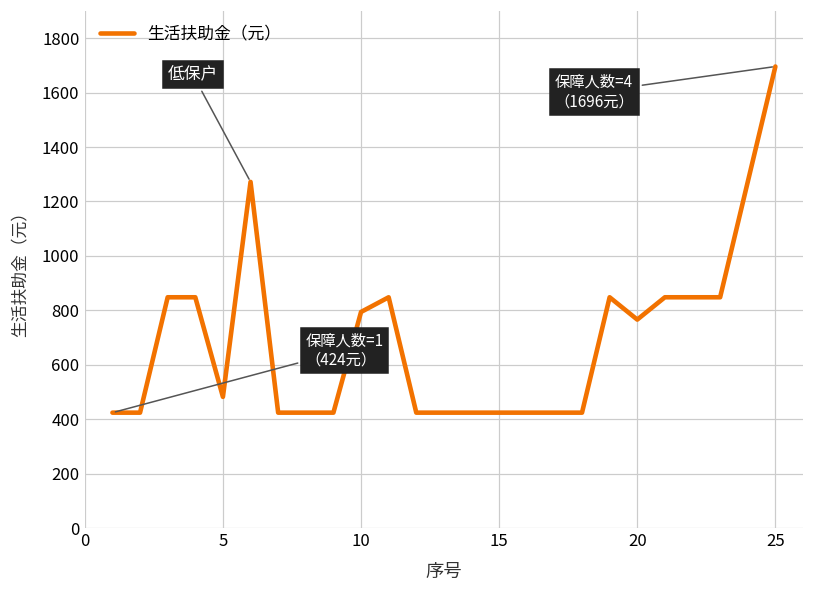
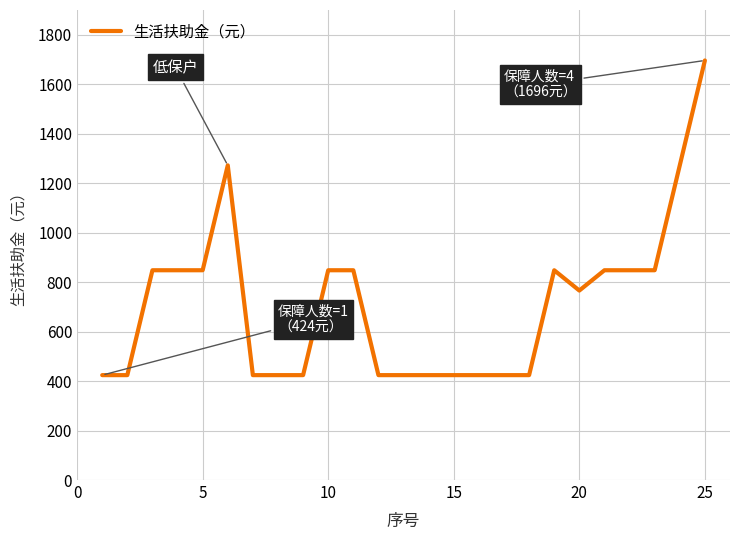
5: 480 -> 850
10: 790 -> 850
